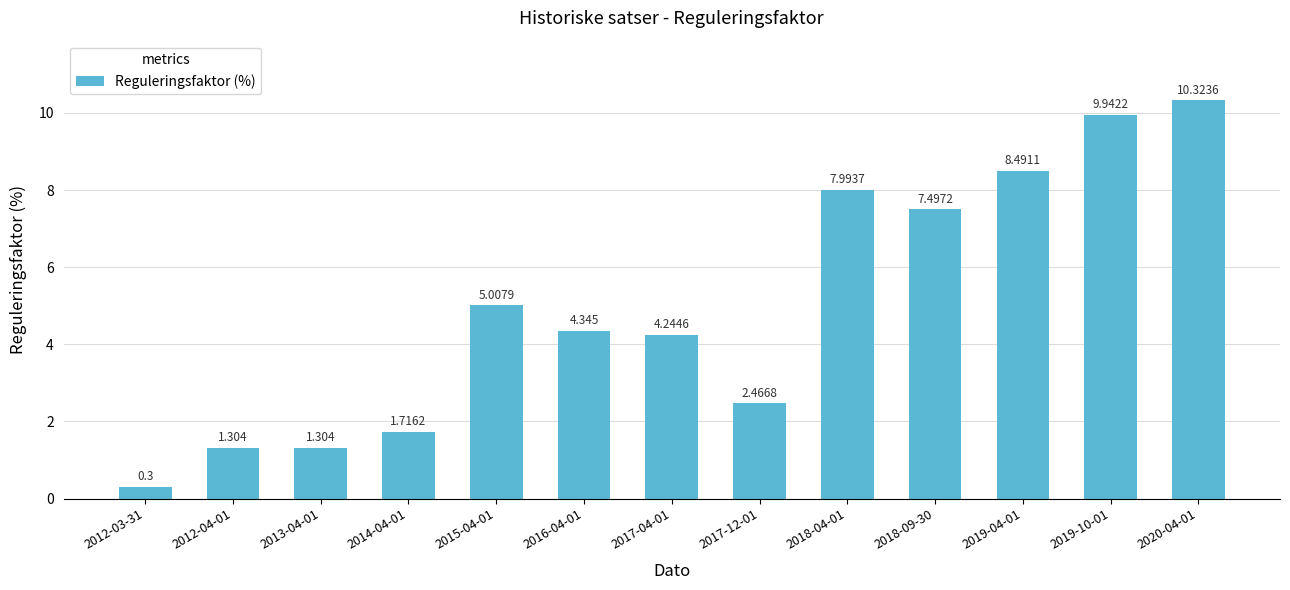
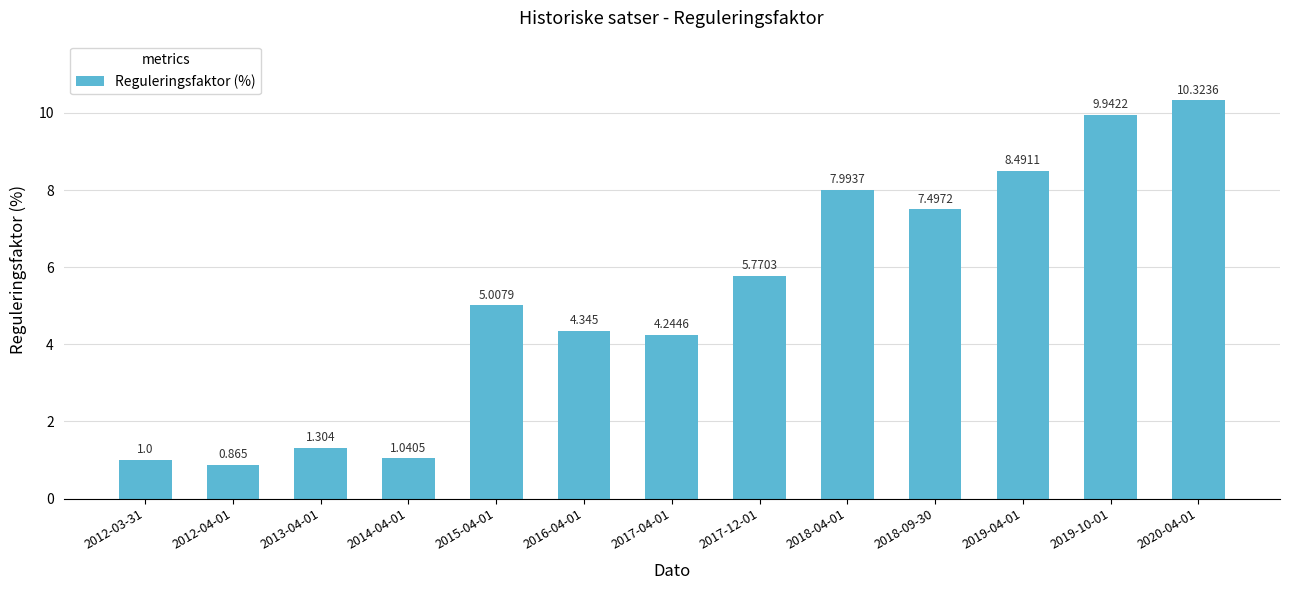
2012-03-31: 0.3 -> 1.0
2012-04-01: 1.304 -> 0.865
2014-04-01: 1.7162 -> 1.0405
2017-12-01: 2.4668 -> 5.7703
